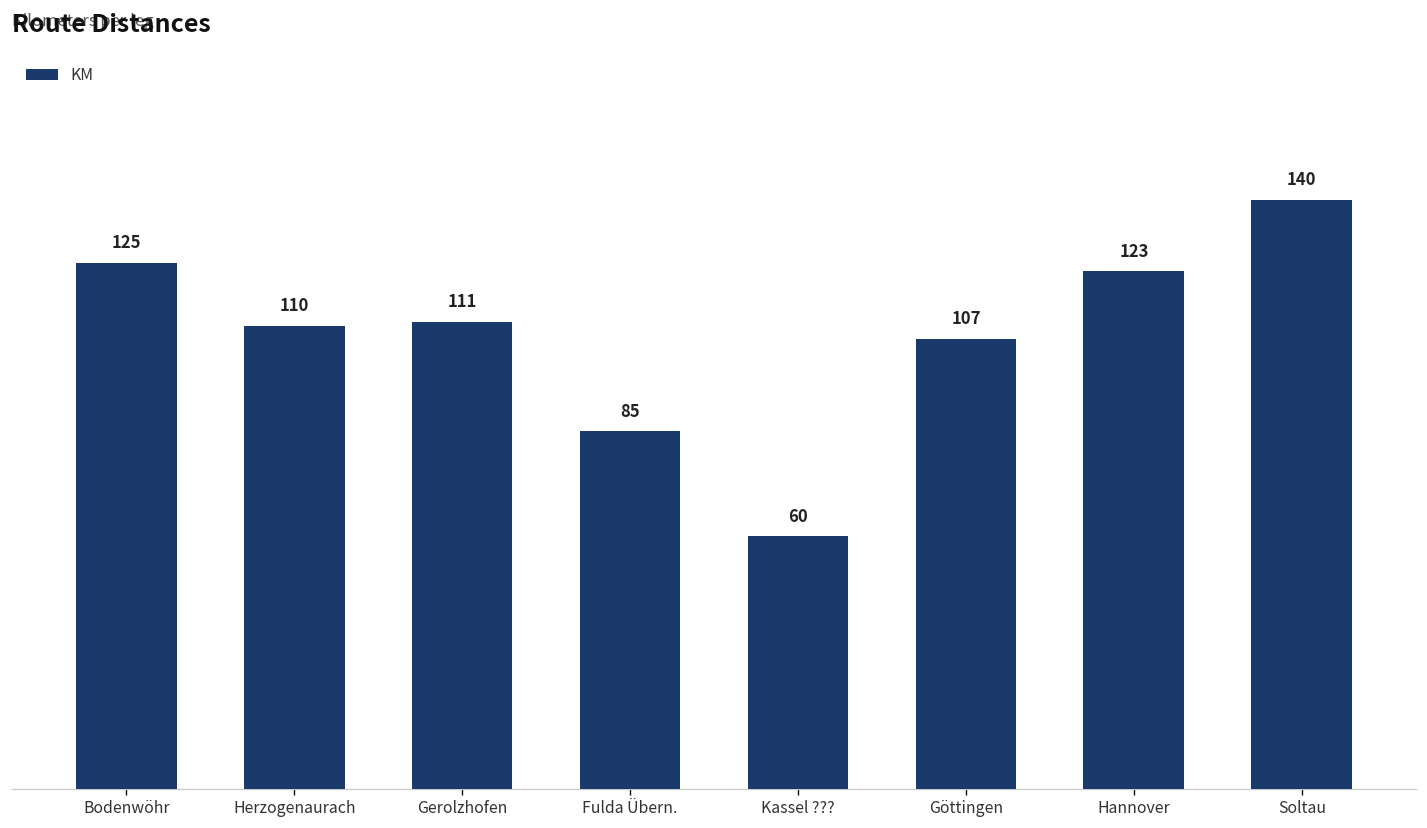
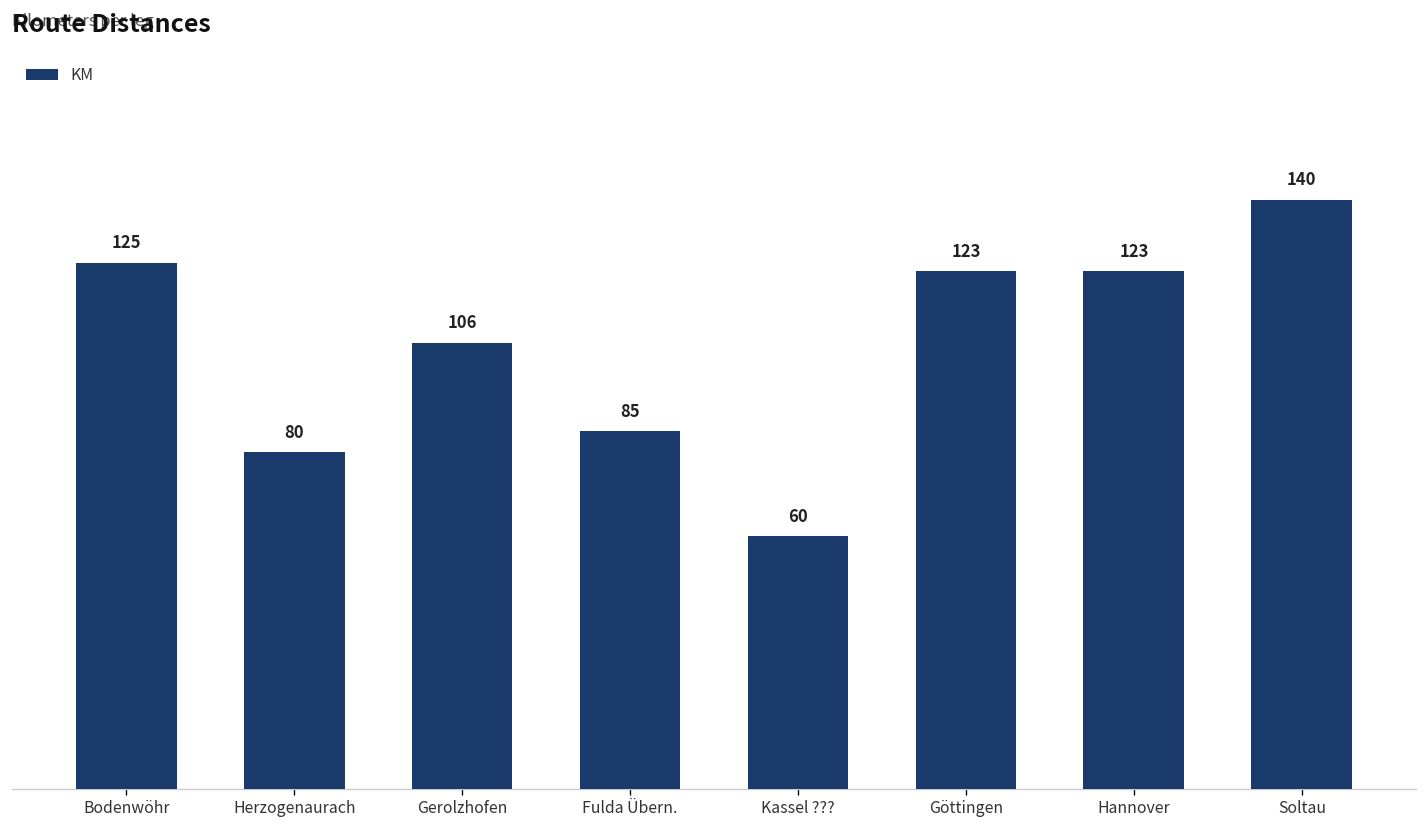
Herzogenaurach: 110 -> 80
Gerolzhofen: 111 -> 106
Göttingen: 107 -> 123
